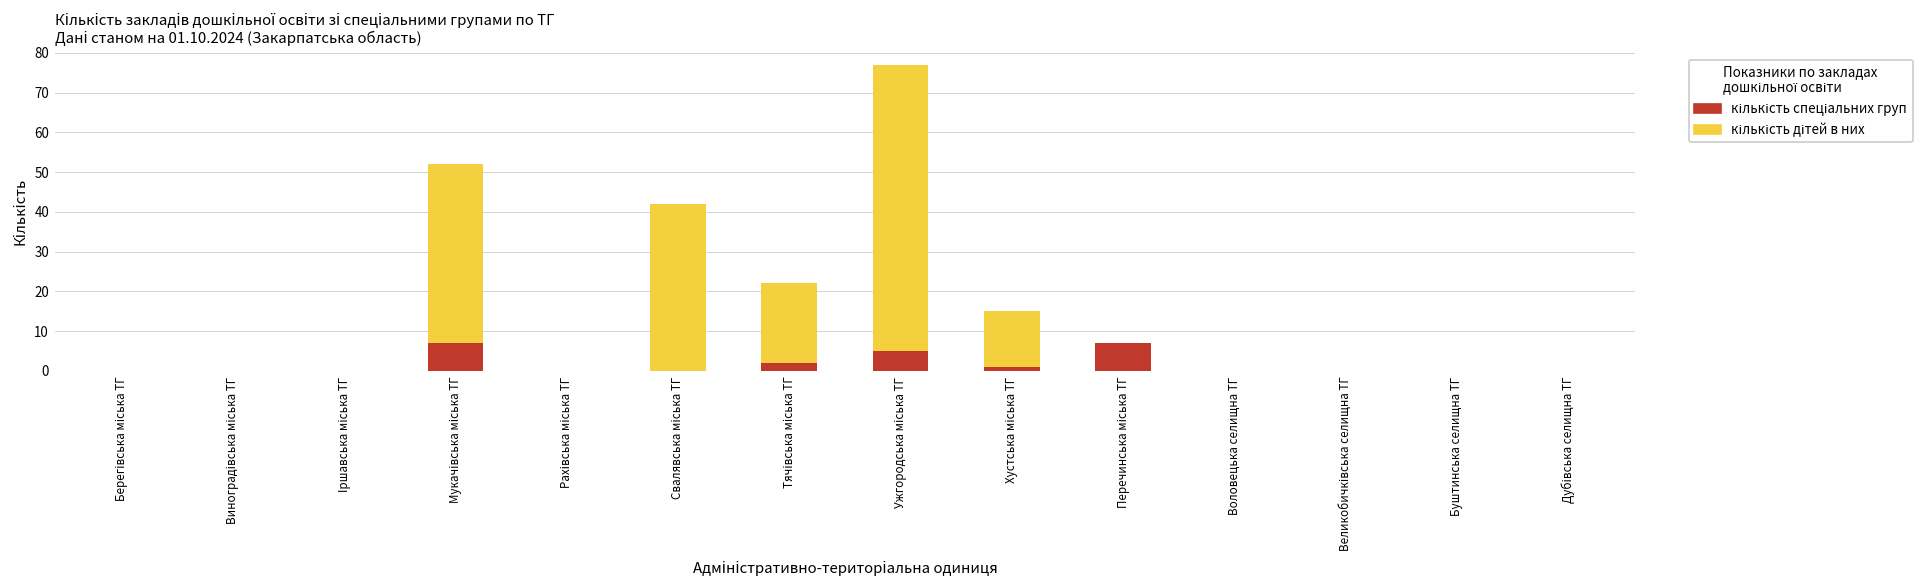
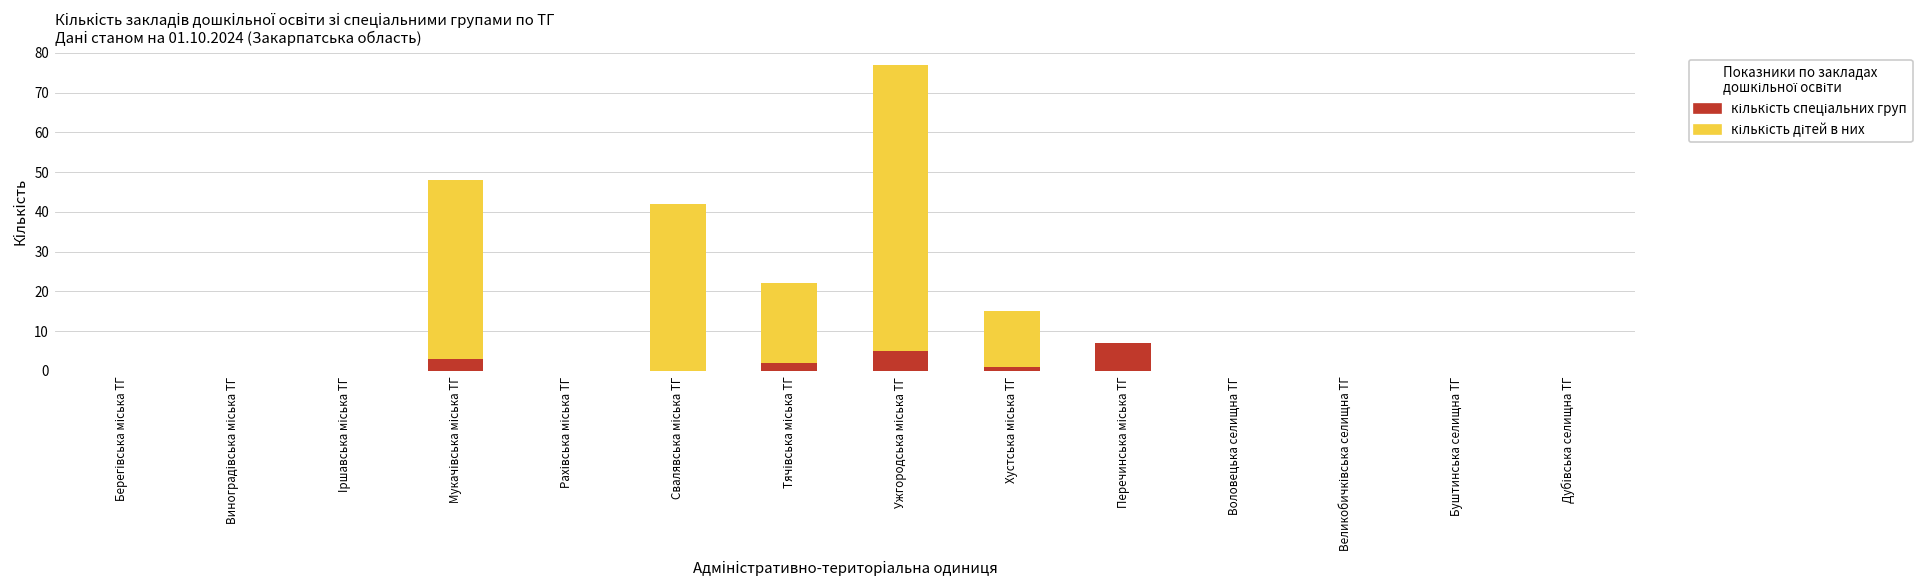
кількість спеціальних груп, Мукачівська міська ТГ: 7 -> 3
